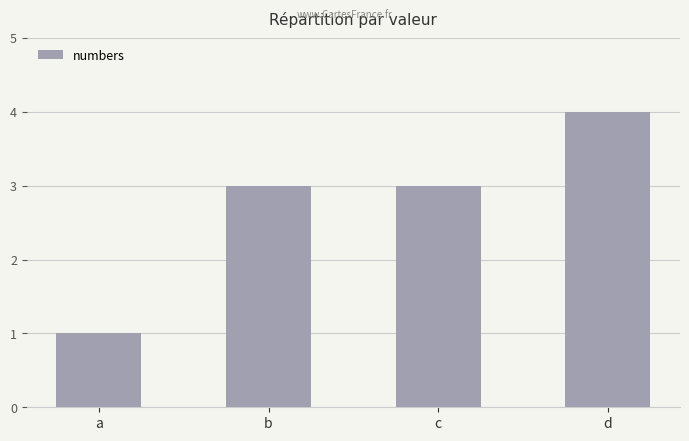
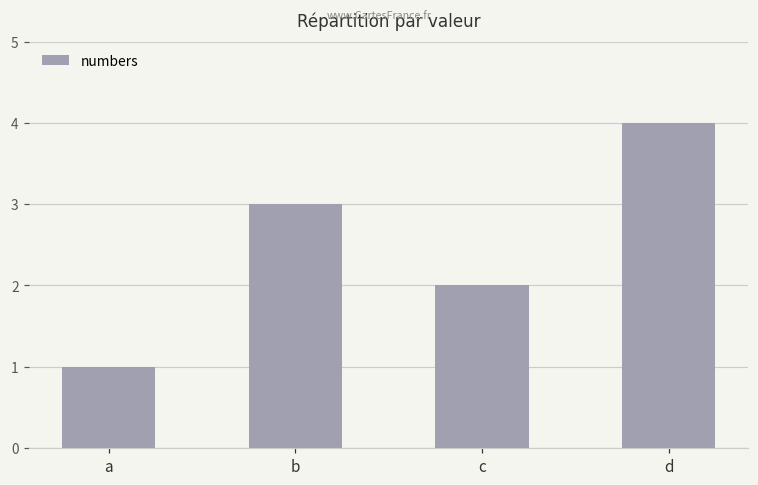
c: 3 -> 2
